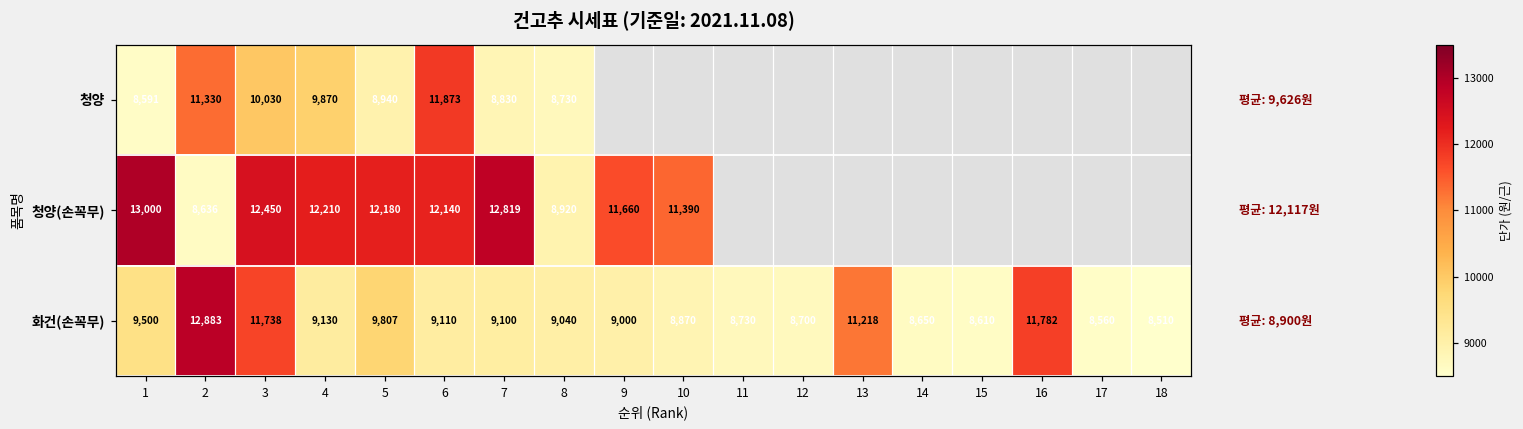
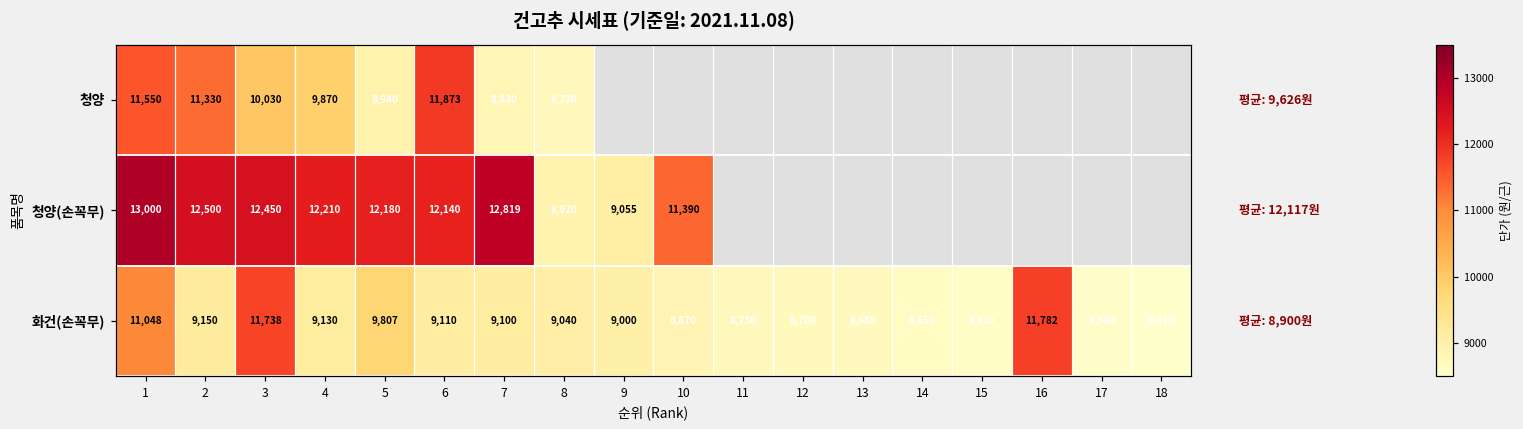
청양, 1: 8,591 -> 11,550
청양(손꼭무), 2: 8,636 -> 12,500
청양(손꼭무), 9: 11,660 -> 9,055
화건(손꼭무), 1: 9,500 -> 11,048
화건(손꼭무), 2: 12,883 -> 9,150
화건(손꼭무), 13: 11,218 -> 8,680
